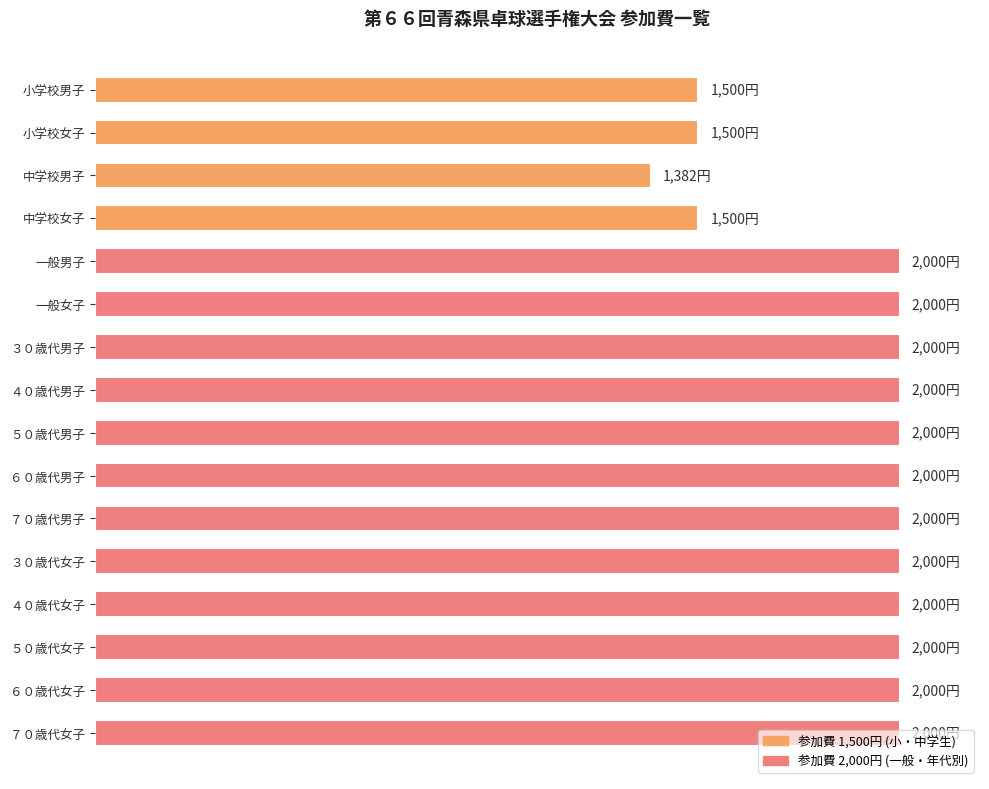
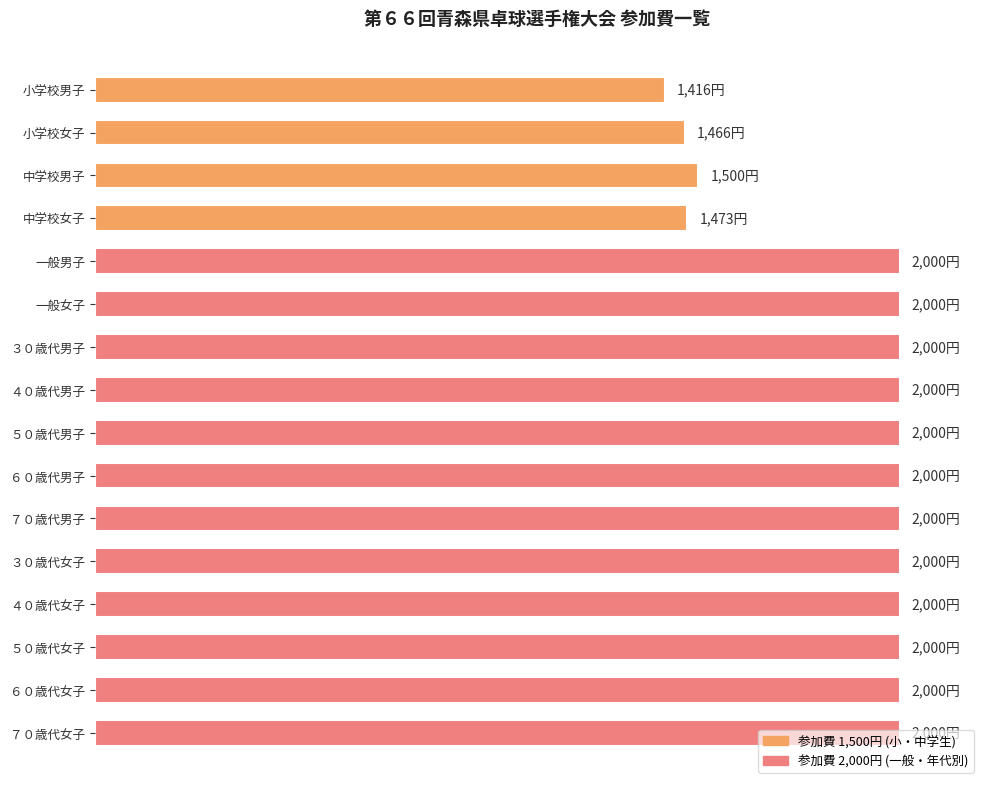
小学校男子: 1,500円 -> 1,416円
小学校女子: 1,500円 -> 1,466円
中学校男子: 1,382円 -> 1,500円
中学校女子: 1,500円 -> 1,473円
